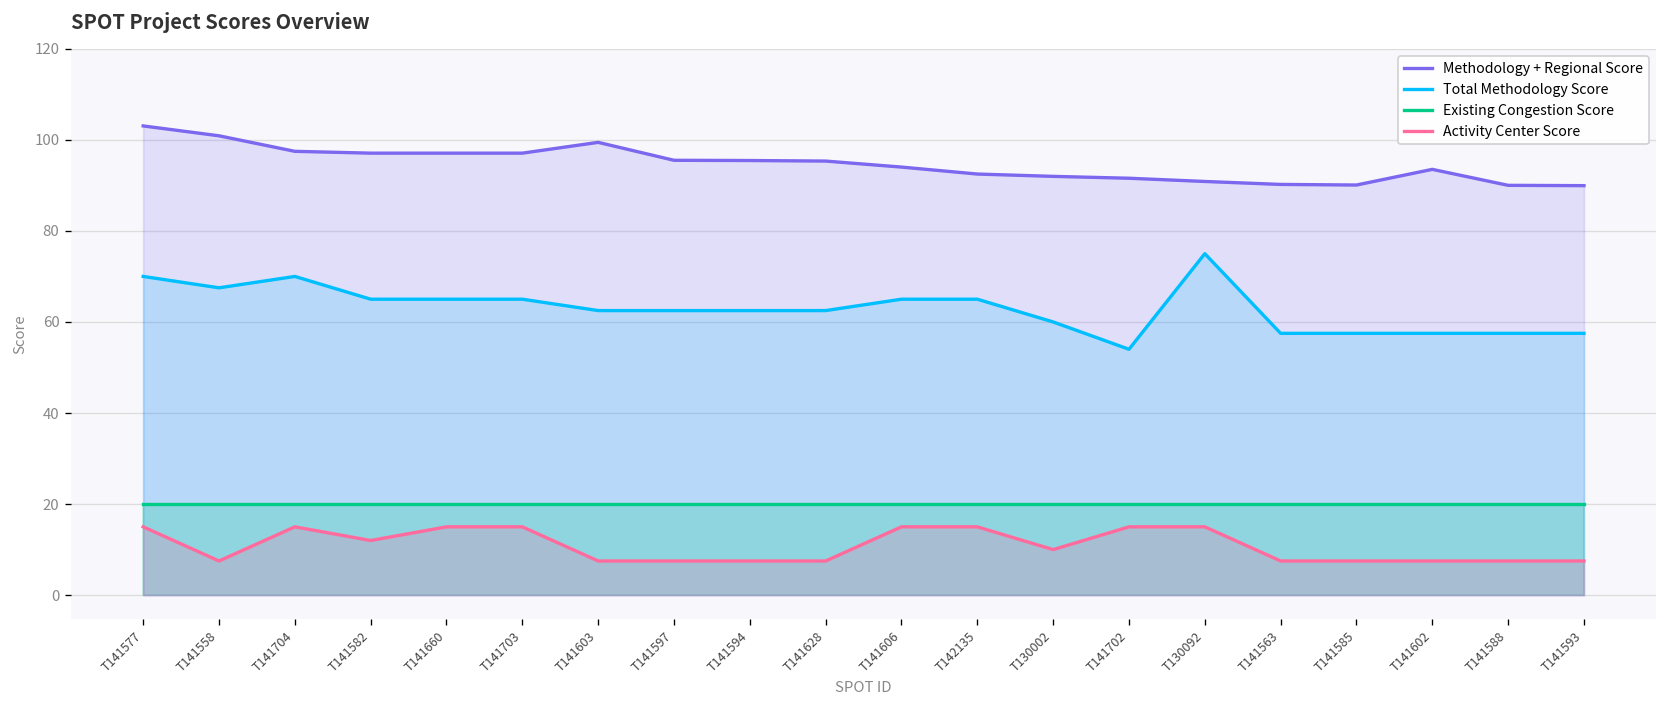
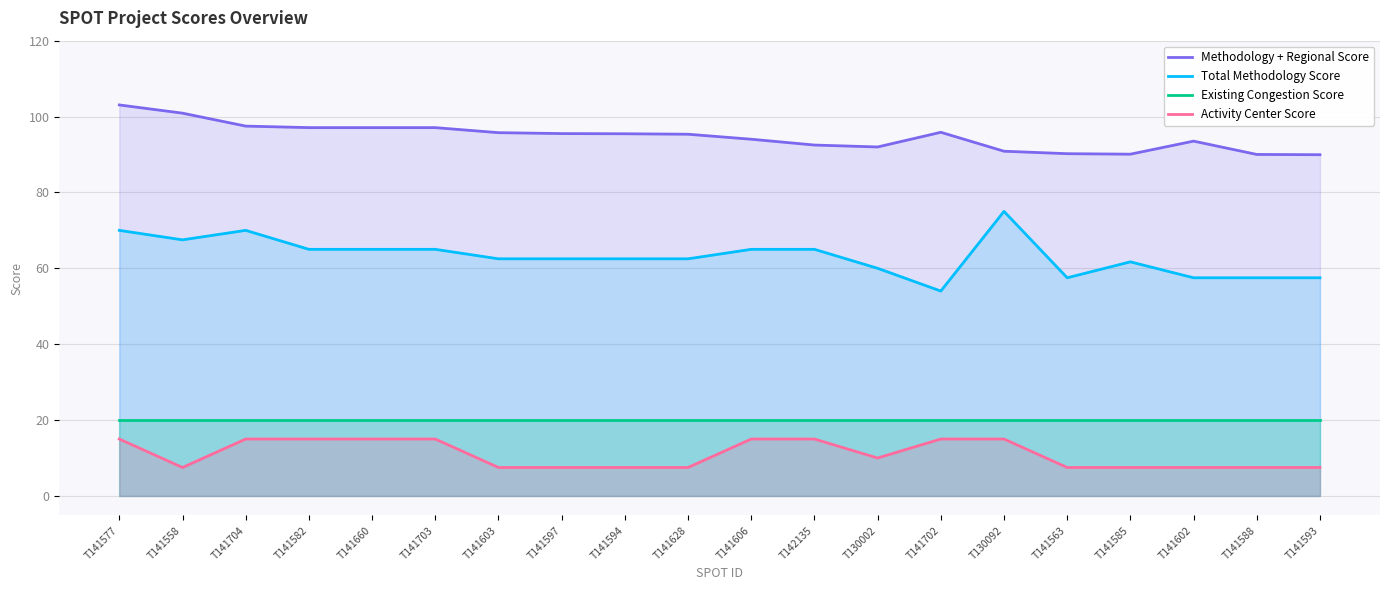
Activity Center Score, T141582: 12 -> 15
Methodology + Regional Score, T141603: 99 -> 96
Methodology + Regional Score, T141702: 92 -> 96
Total Methodology Score, T141585: 58 -> 62
